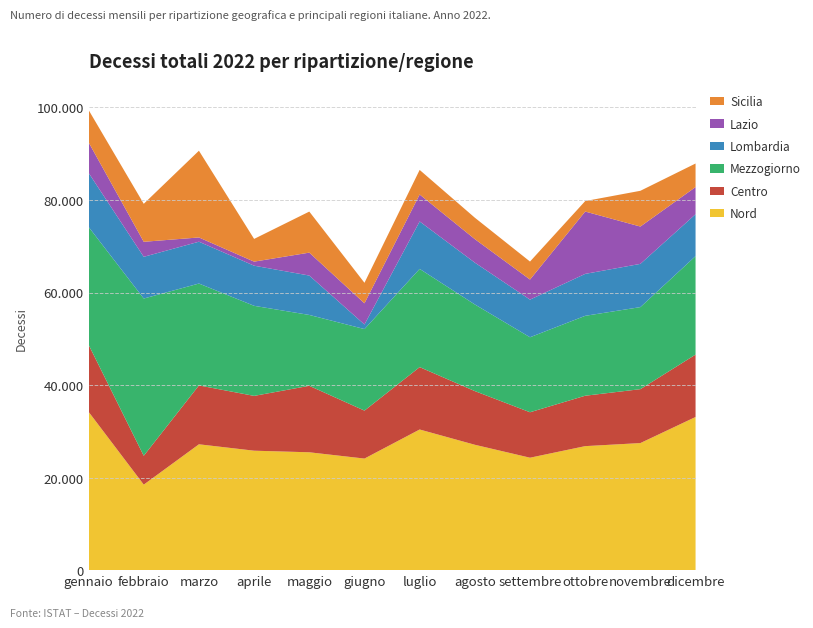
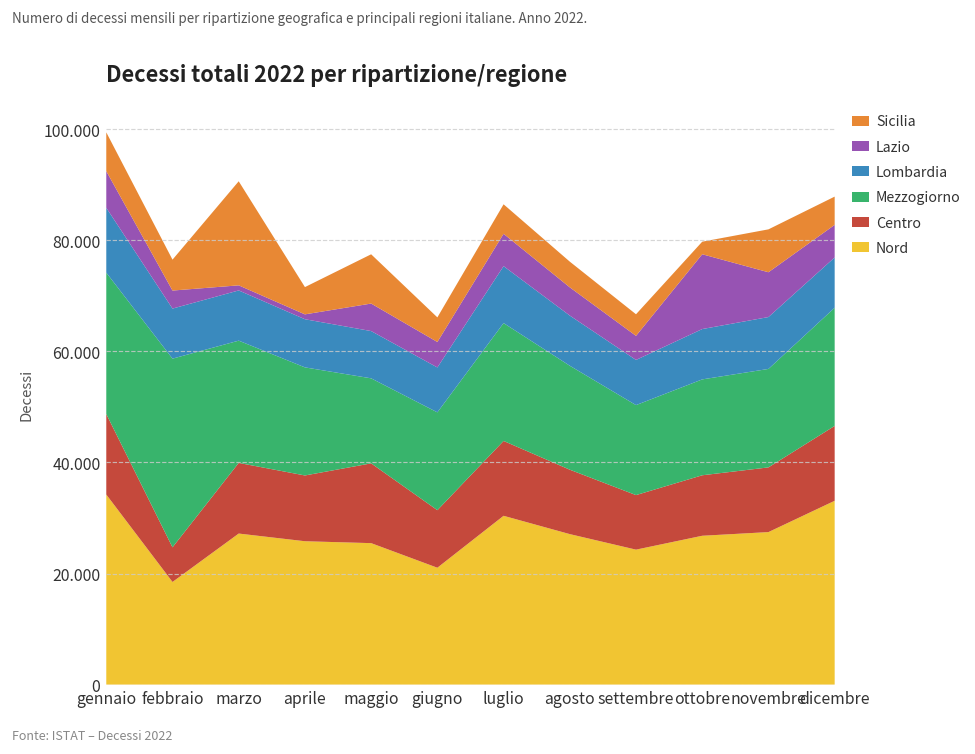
Sicilia, febbraio: 8 -> 6
Nord, giugno: 24 -> 21
Lombardia, giugno: 1 -> 8
